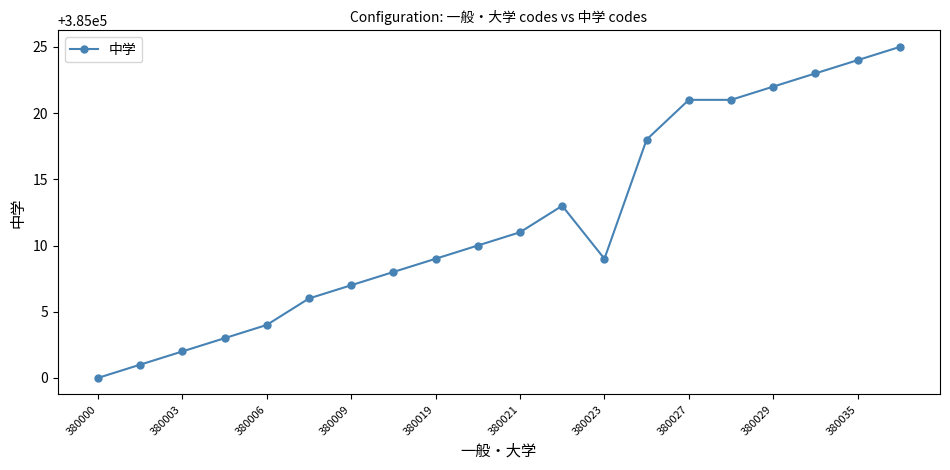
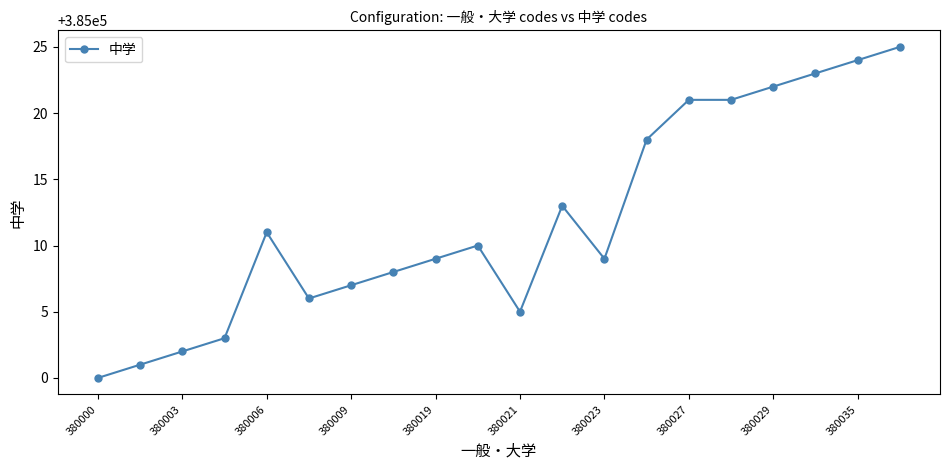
380006: 385004 -> 385011
380021: 385011 -> 385005
